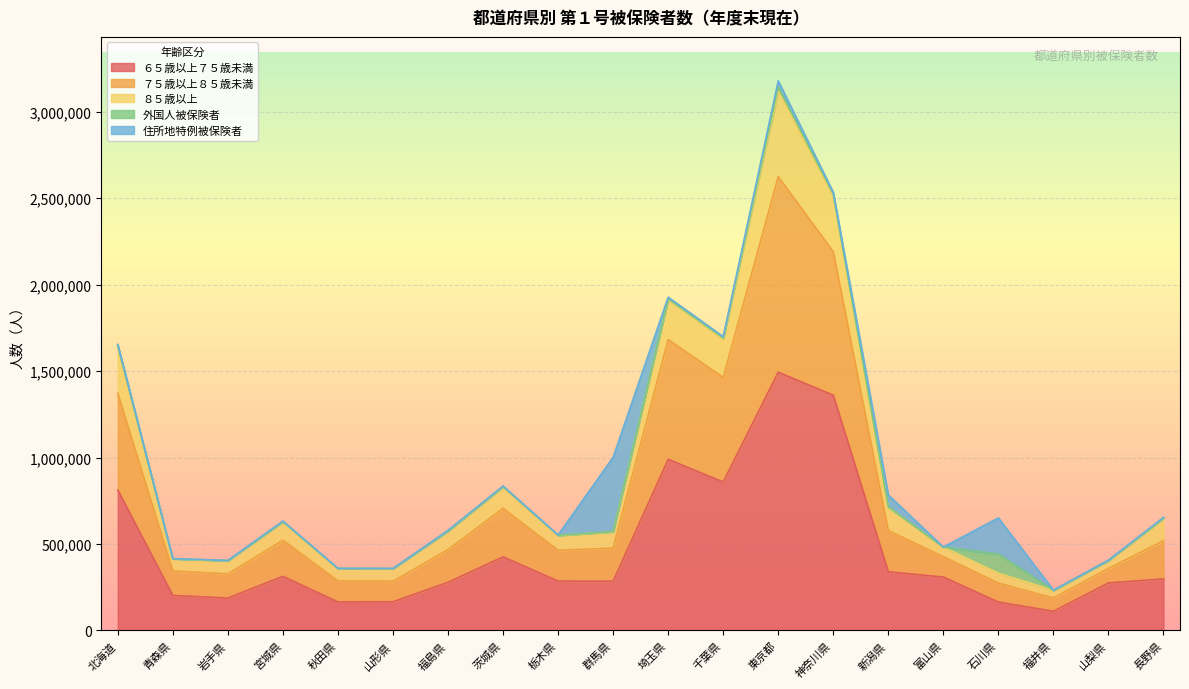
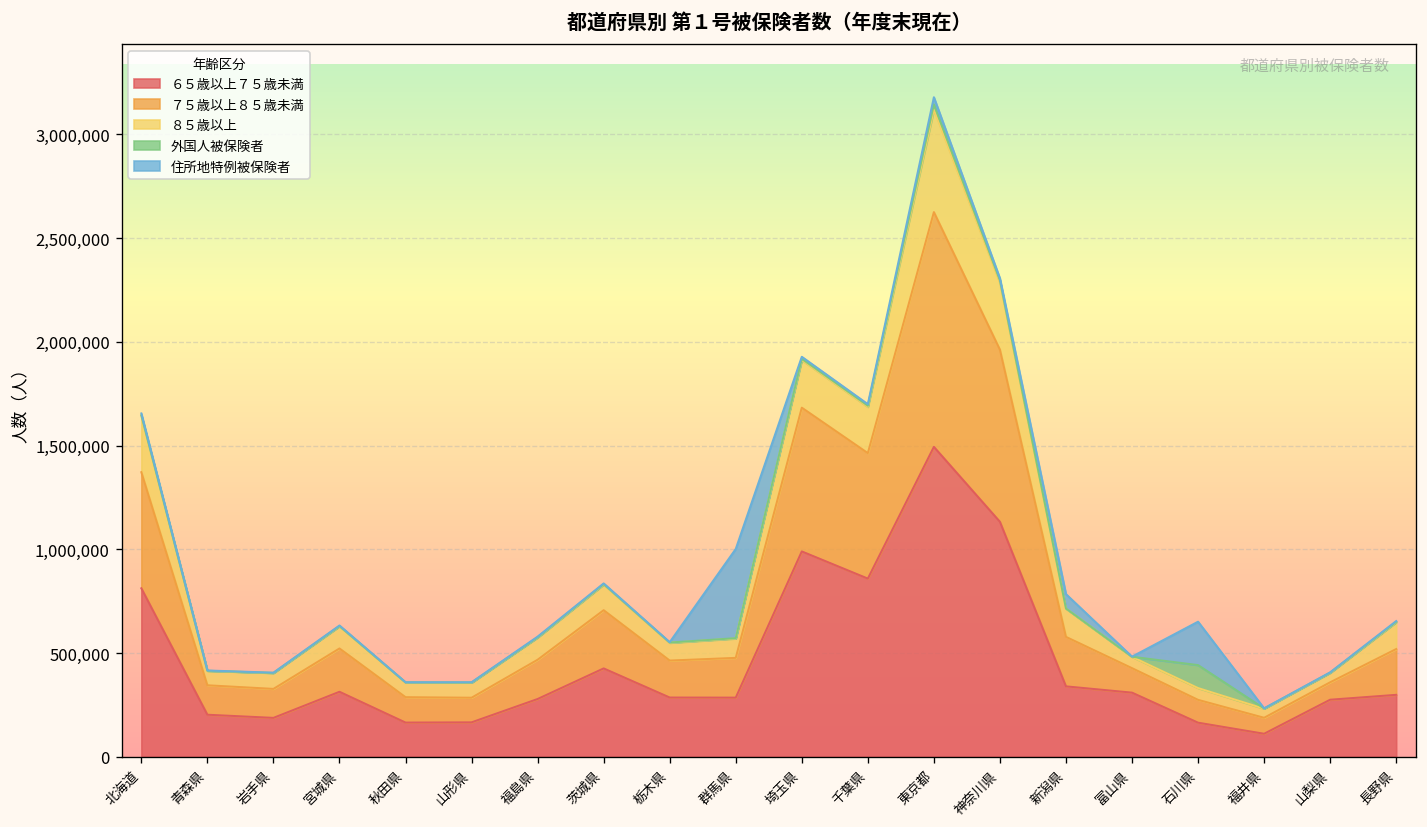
６５歳以上７５歳未満, 神奈川県: 1,360,000 -> 1,130,000
